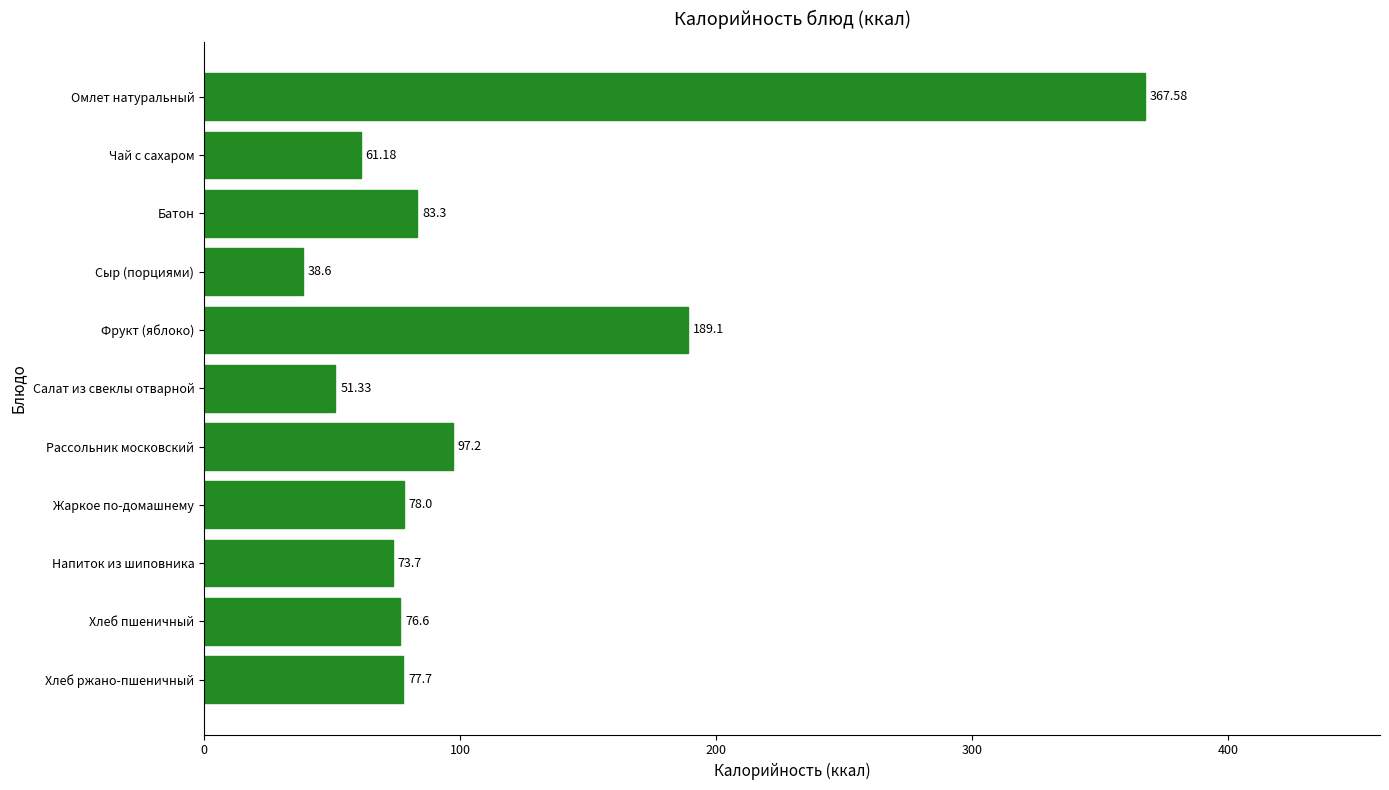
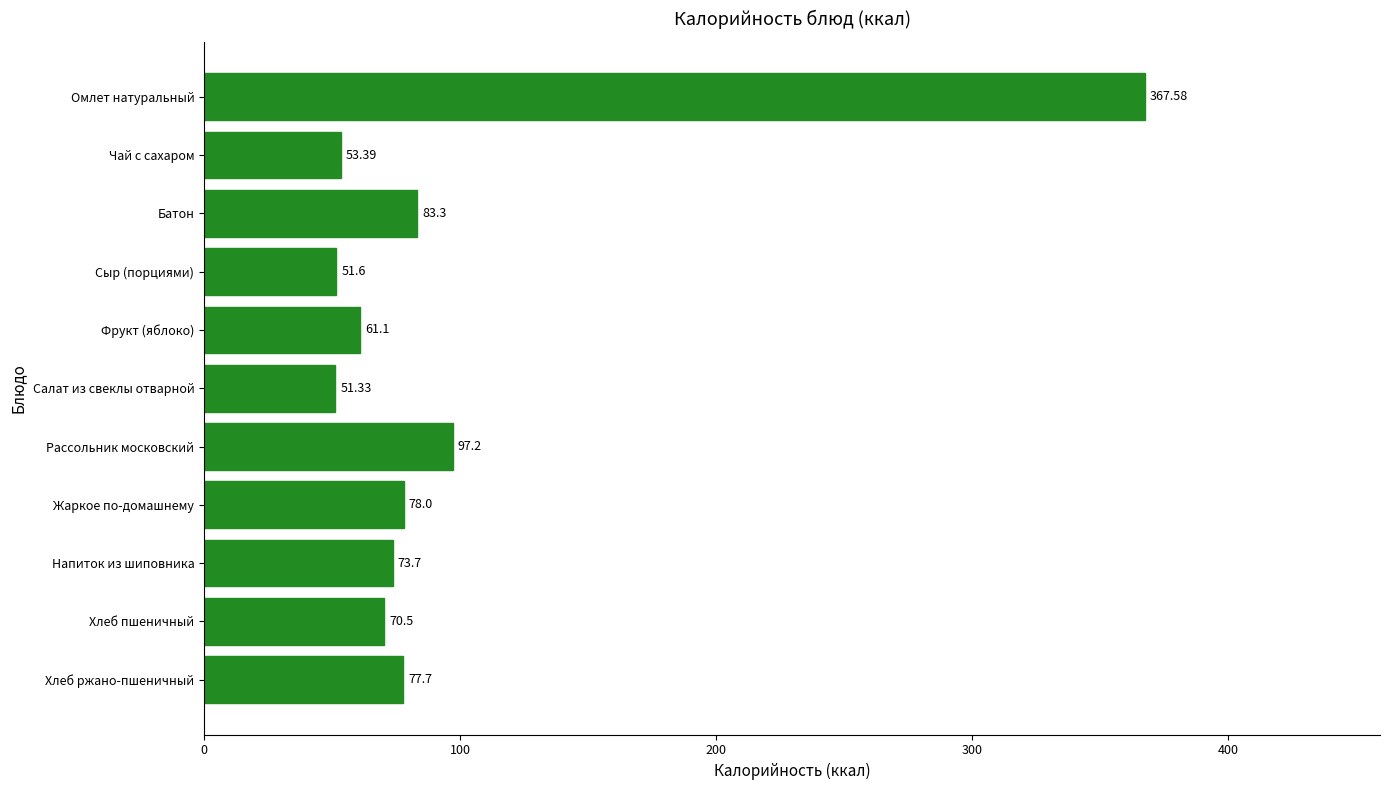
Чай с сахаром: 61.18 -> 53.39
Сыр (порциями): 38.6 -> 51.6
Фрукт (яблоко): 189.1 -> 61.1
Хлеб пшеничный: 76.6 -> 70.5
